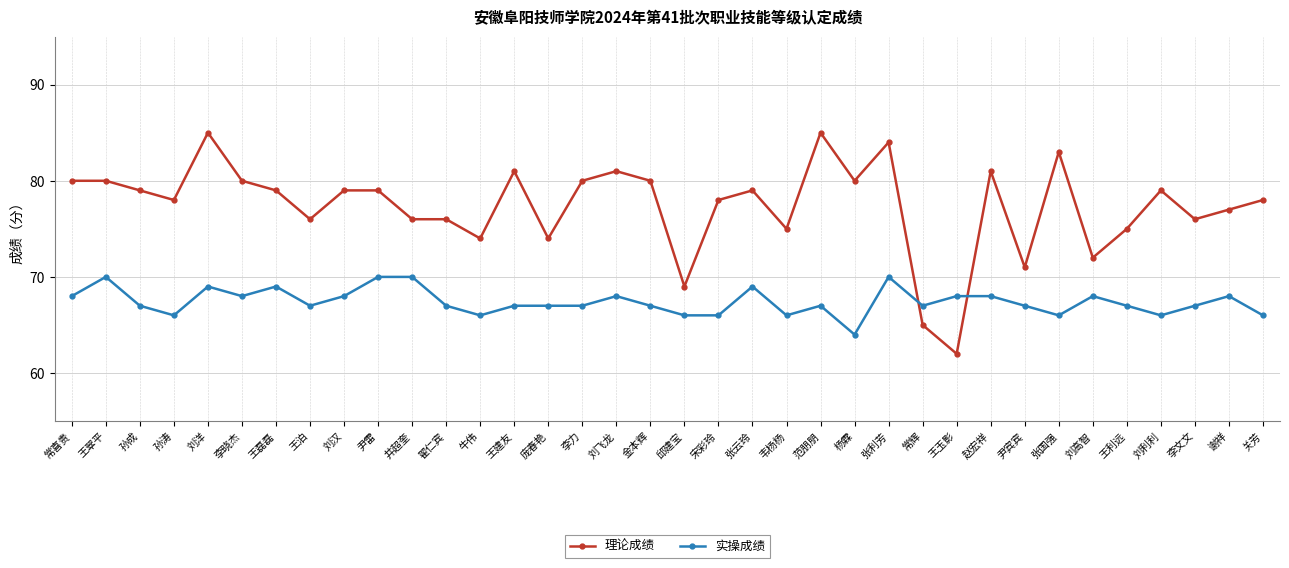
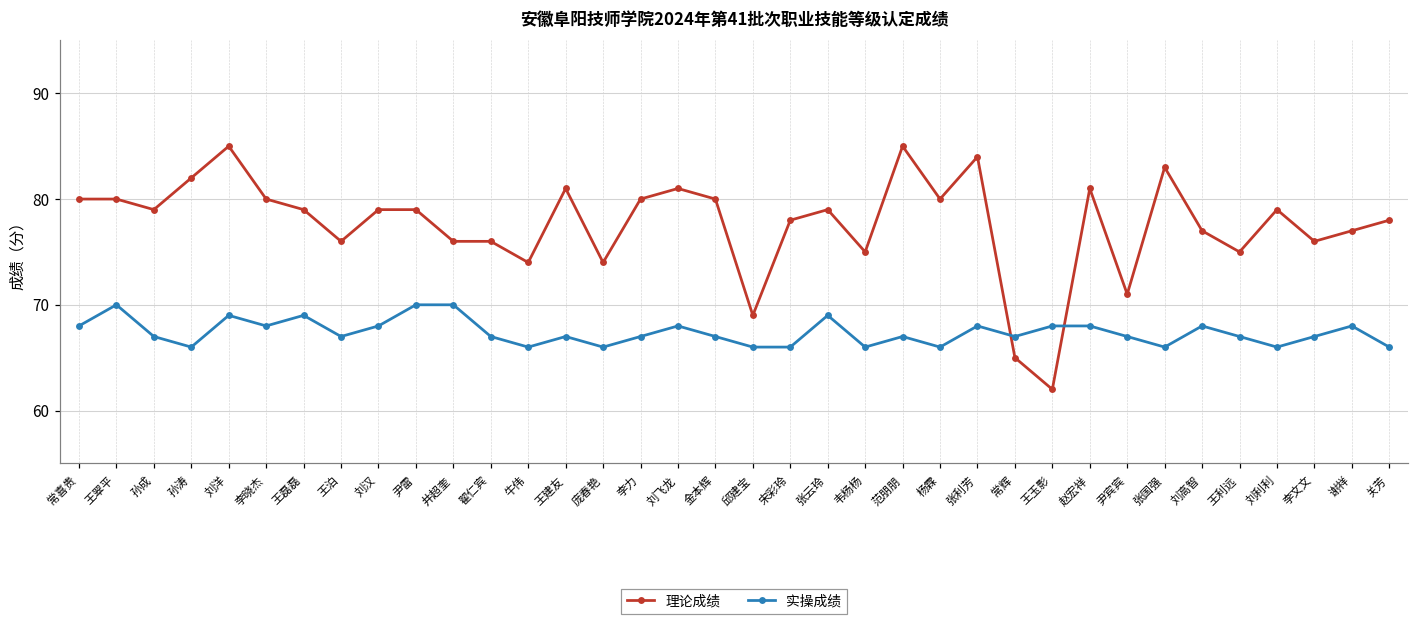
理论成绩, 孙涛: 78 -> 82
实操成绩, 庞春艳: 67 -> 66
实操成绩, 杨霖: 64 -> 66
实操成绩, 张利芳: 70 -> 68
理论成绩, 刘高智: 72 -> 77
